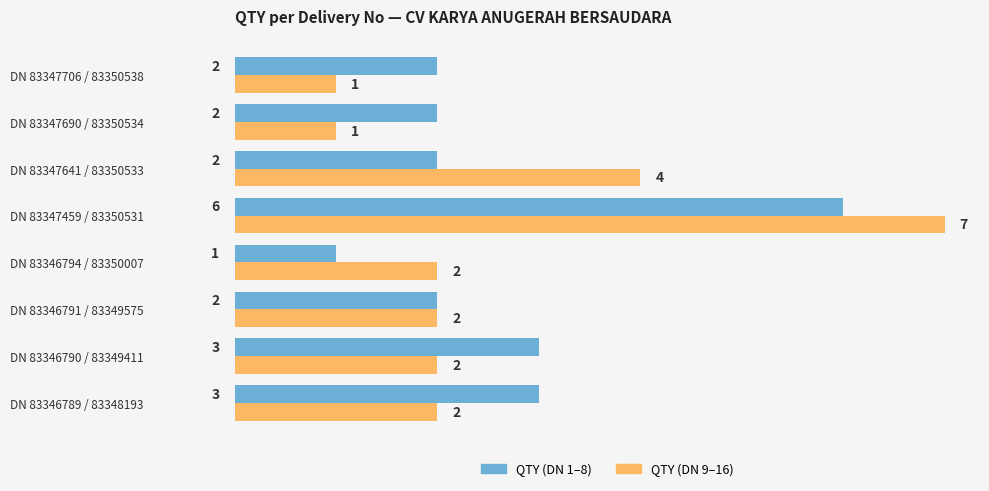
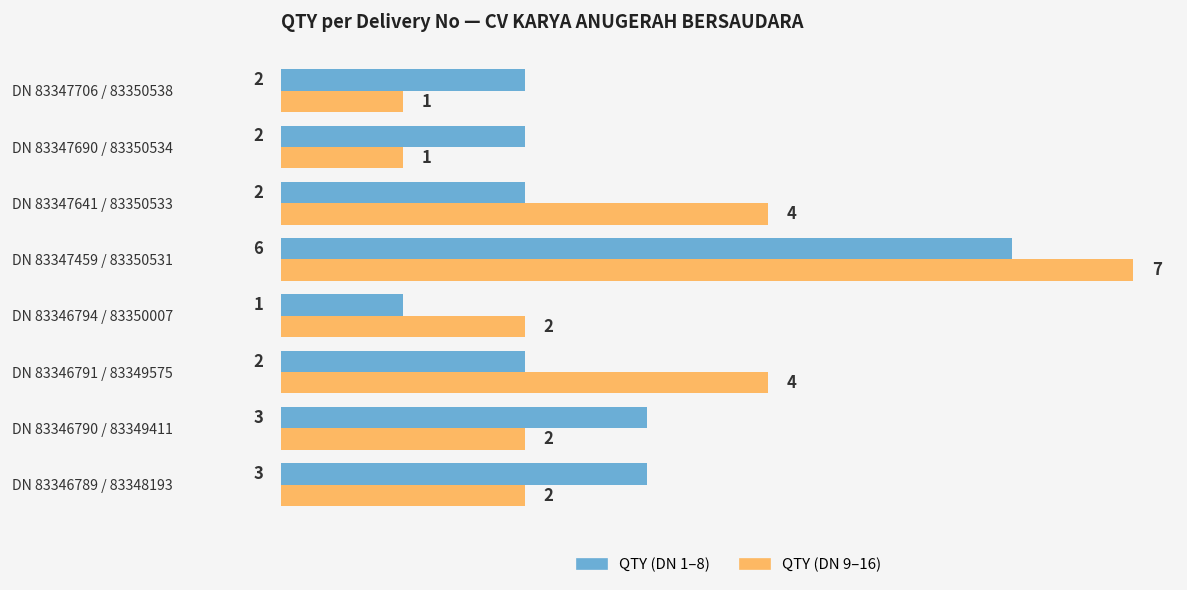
QTY (DN 9–16), DN 83346791 / 83349575: 2 -> 4
